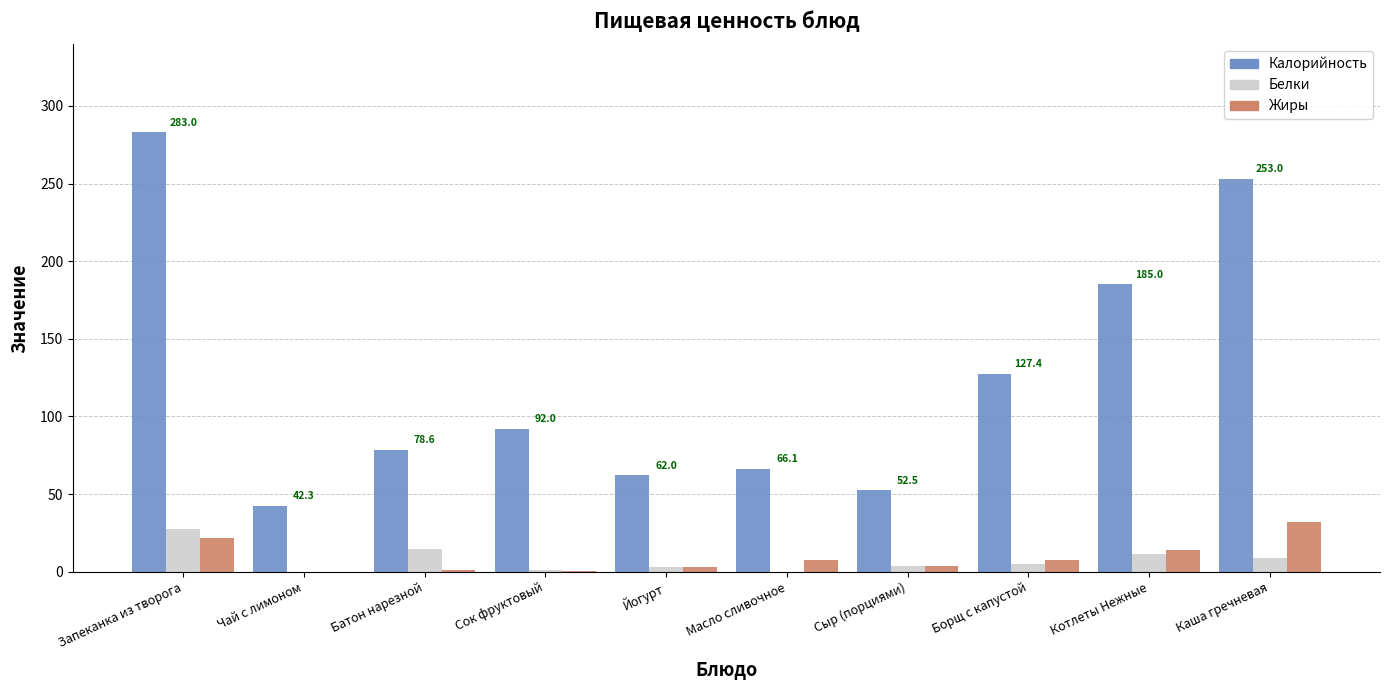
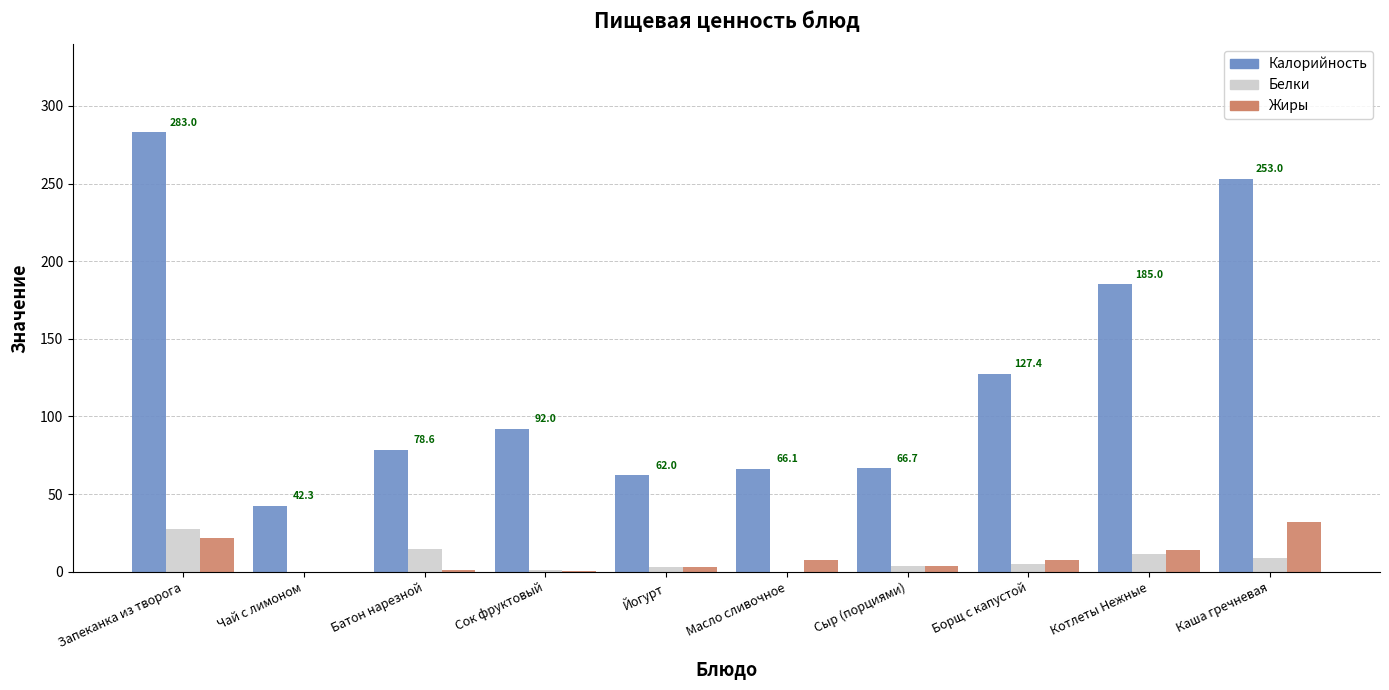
Калорийность, Сыр (порциями): 52.5 -> 66.7
